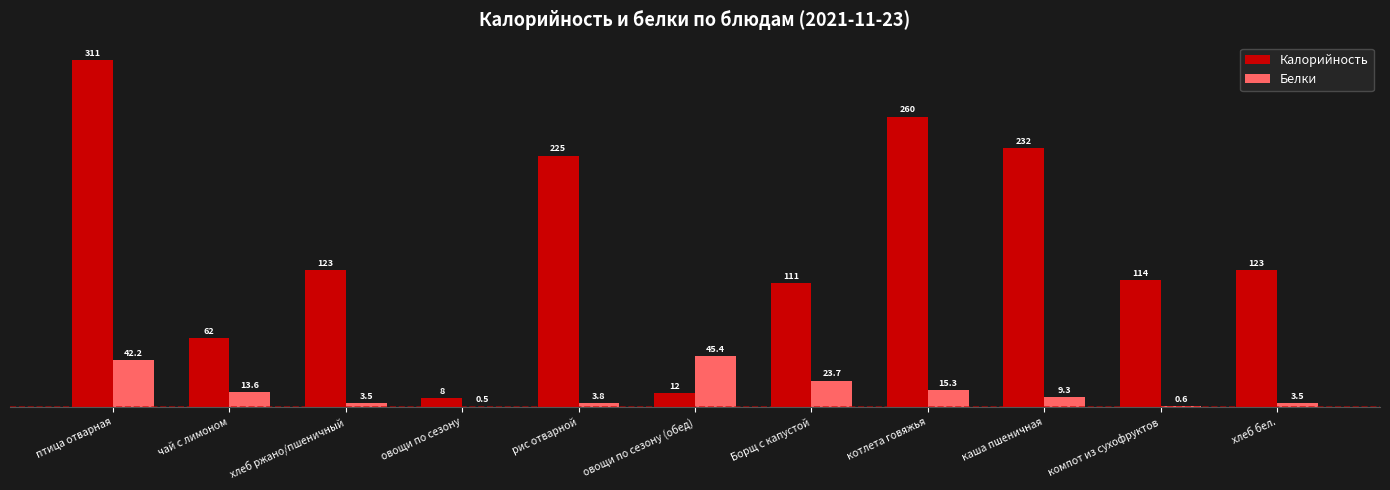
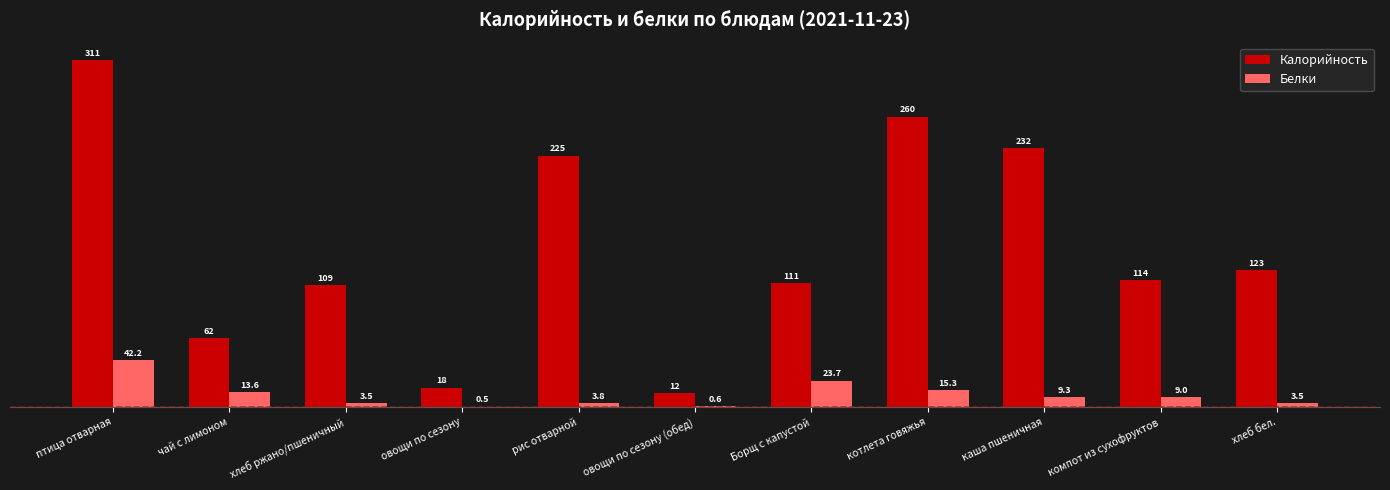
Калорийность, хлеб ржано/пшеничный: 123 -> 109
Калорийность, овощи по сезону: 8 -> 18
Белки, овощи по сезону (обед): 45.4 -> 0.6
Белки, компот из сухофруктов: 0.6 -> 9.0
